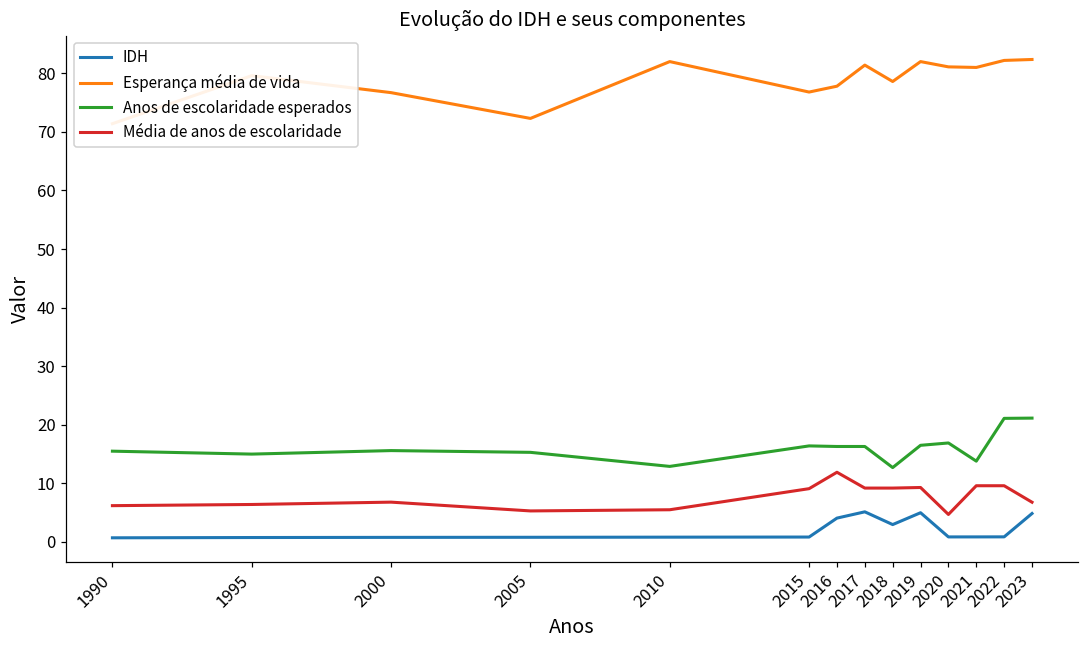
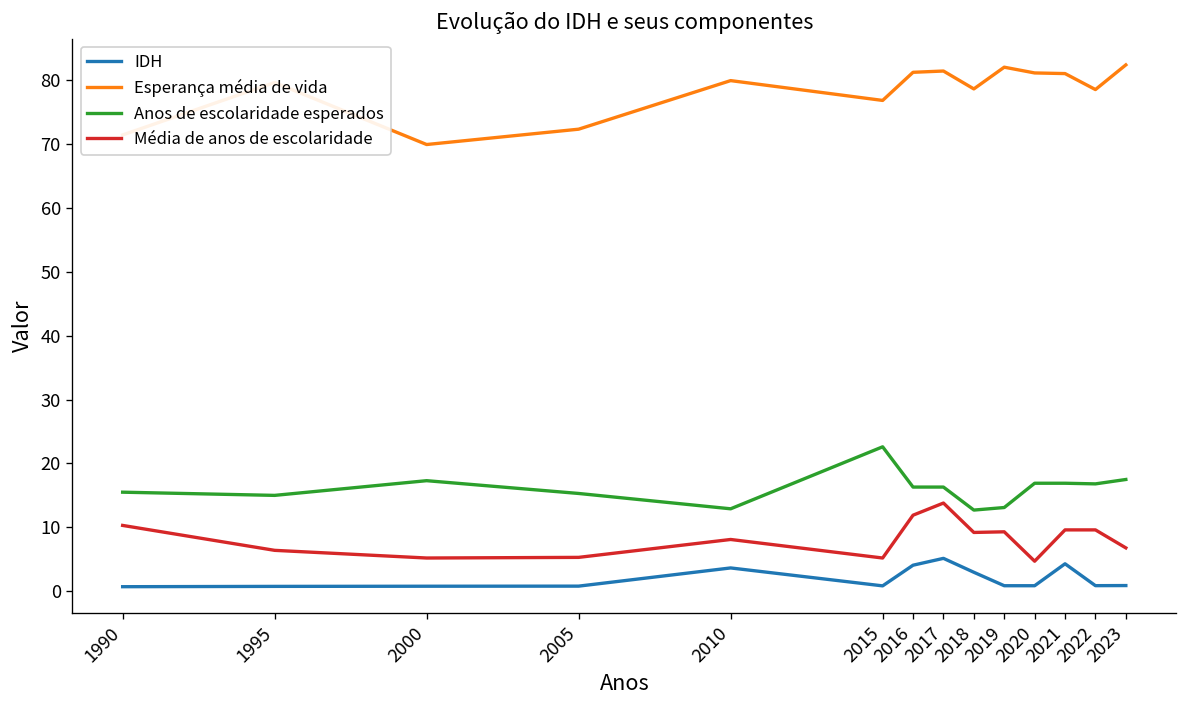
Média de anos de escolaridade, 1990: 6 -> 10
Esperança média de vida, 2000: 77 -> 70
Anos de escolaridade esperados, 2000: 16 -> 17
Média de anos de escolaridade, 2000: 7 -> 5
IDH, 2010: 1 -> 4
Esperança média de vida, 2010: 82 -> 80
Média de anos de escolaridade, 2010: 6 -> 8
Anos de escolaridade esperados, 2015: 16 -> 23
Média de anos de escolaridade, 2015: 9 -> 5
Esperança média de vida, 2016: 78 -> 81
Média de anos de escolaridade, 2017: 9 -> 14
IDH, 2019: 5 -> 1
Anos de escolaridade esperados, 2019: 17 -> 13
IDH, 2021: 1 -> 4
Anos de escolaridade esperados, 2021: 14 -> 17
Esperança média de vida, 2022: 82 -> 79
Anos de escolaridade esperados, 2022: 21 -> 17
IDH, 2023: 5 -> 1
Anos de escolaridade esperados, 2023: 21 -> 17
